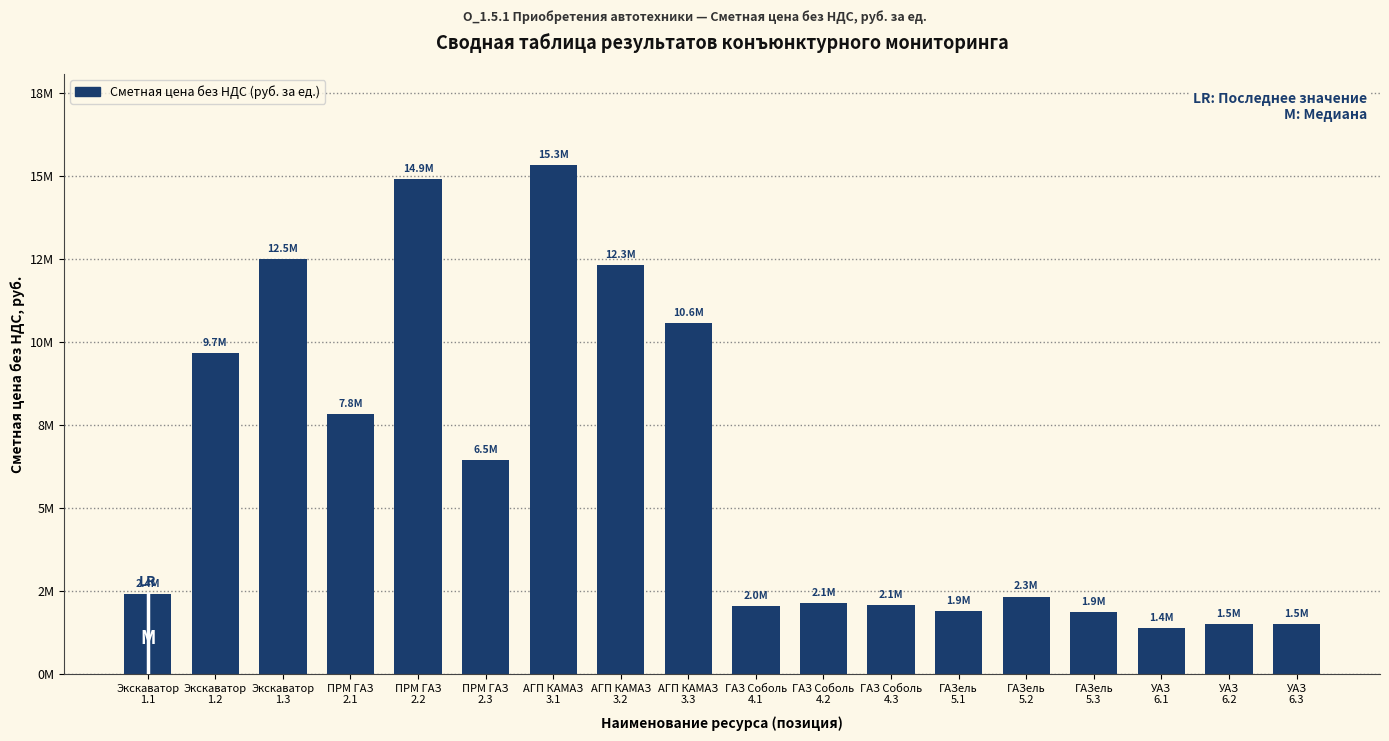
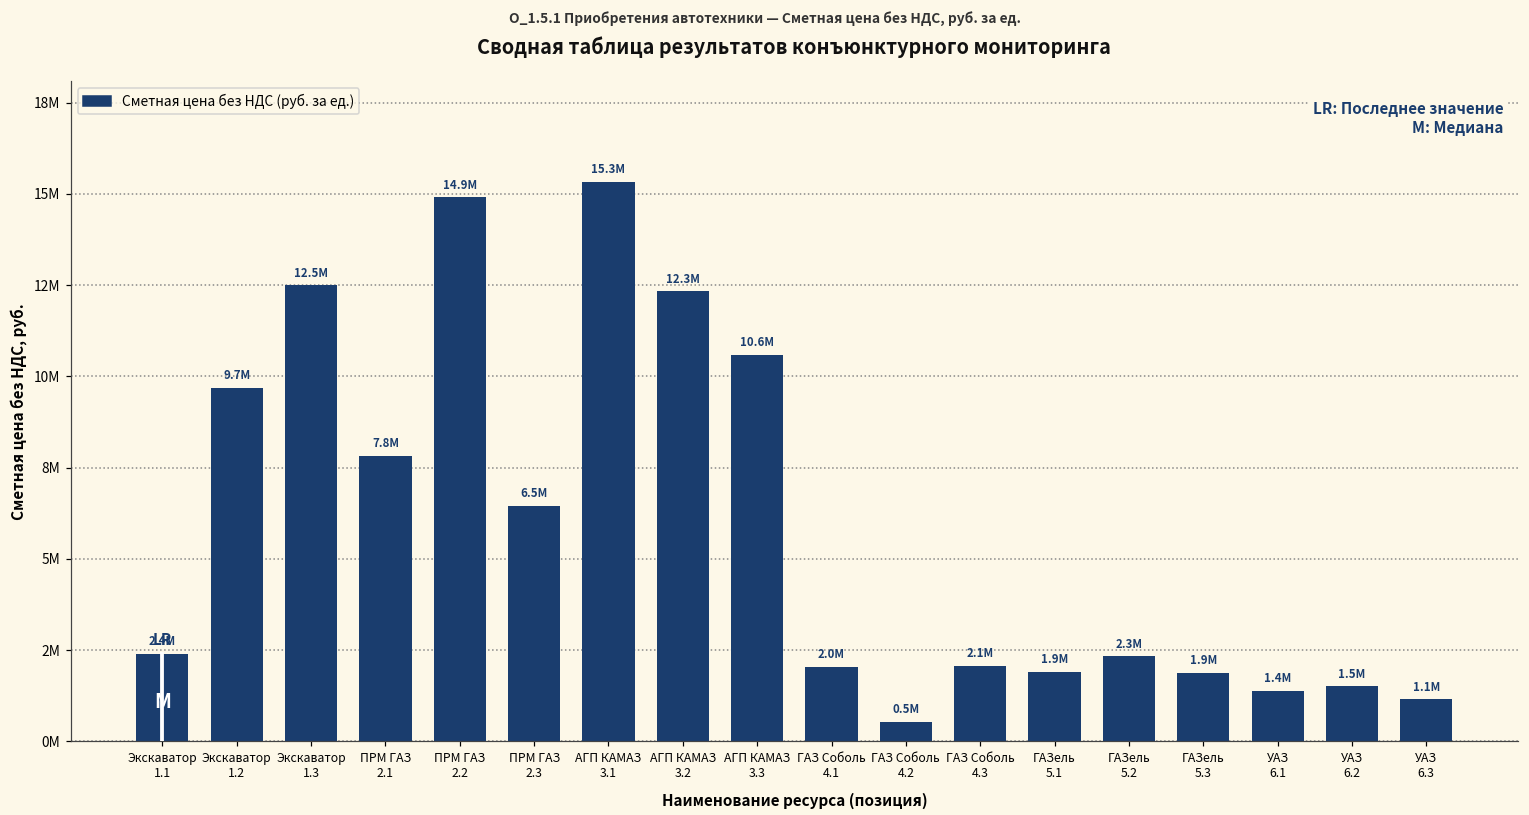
Сметная цена без НДС (руб. за ед.), ГАЗ Соболь 4.2: 2.1M -> 0.5M
Сметная цена без НДС (руб. за ед.), УАЗ 6.3: 1.5M -> 1.1M
